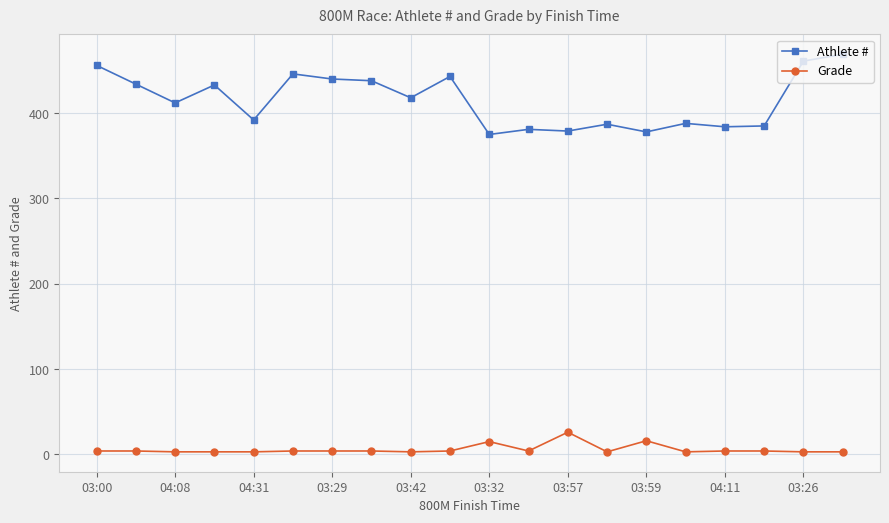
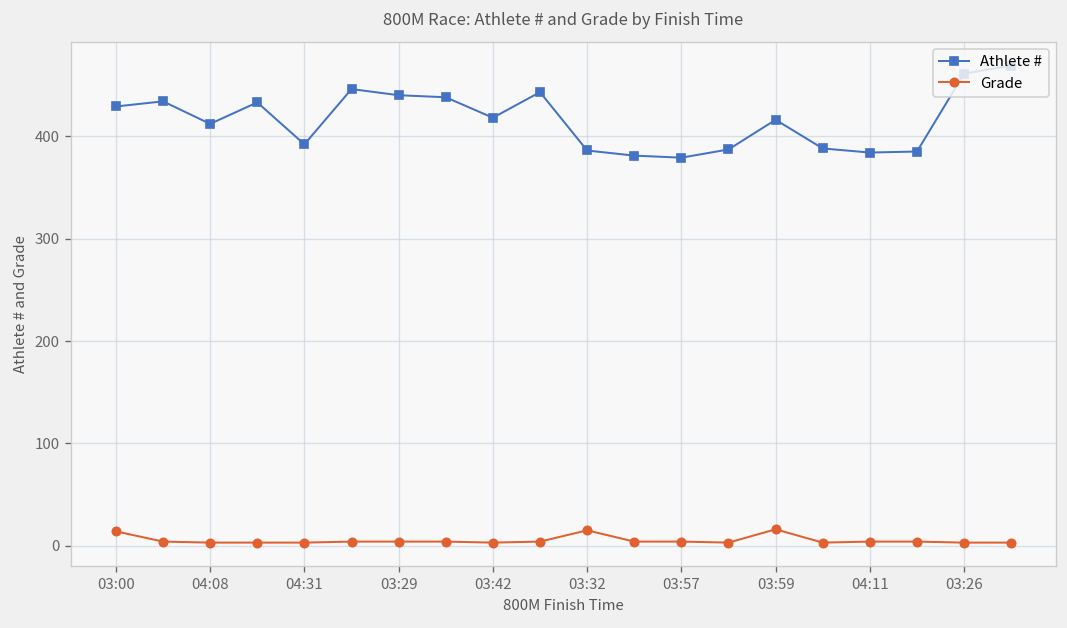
Athlete #, 03:00: 460 -> 430
Grade, 03:00: 0 -> 10
Athlete #, 03:32: 380 -> 390
Grade, 03:57: 30 -> 0
Athlete #, 03:59: 380 -> 420
